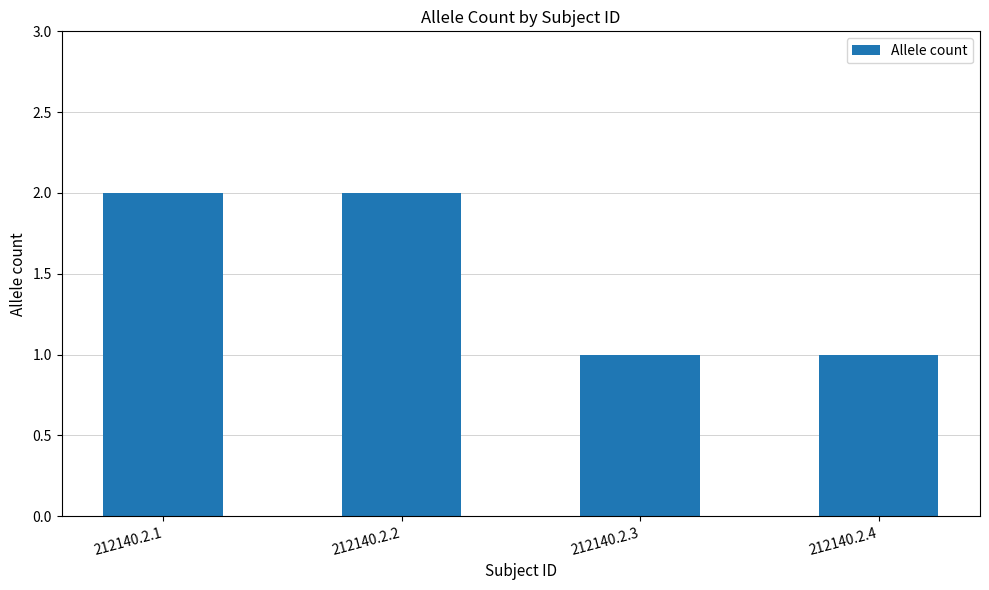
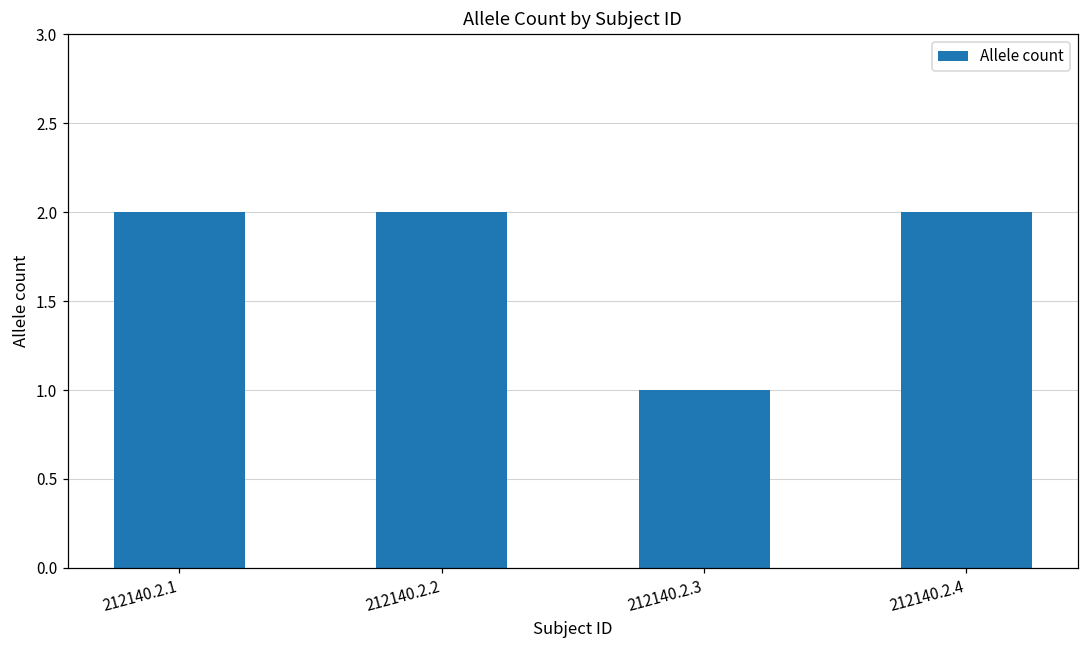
212140.2.4: 1 -> 2
